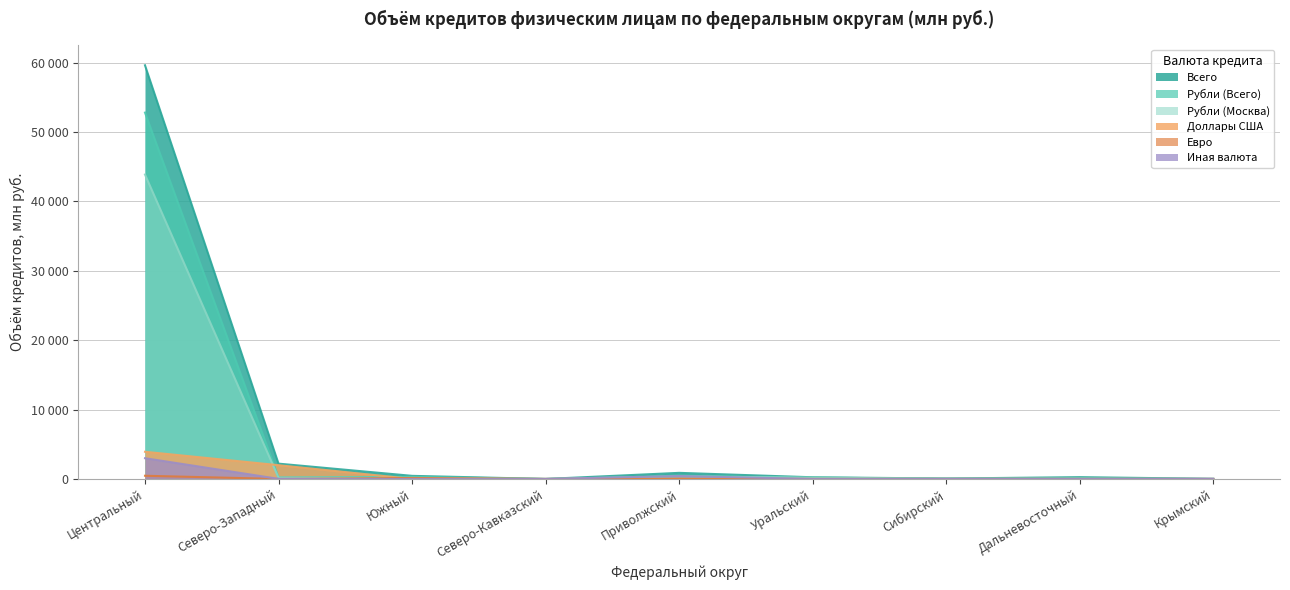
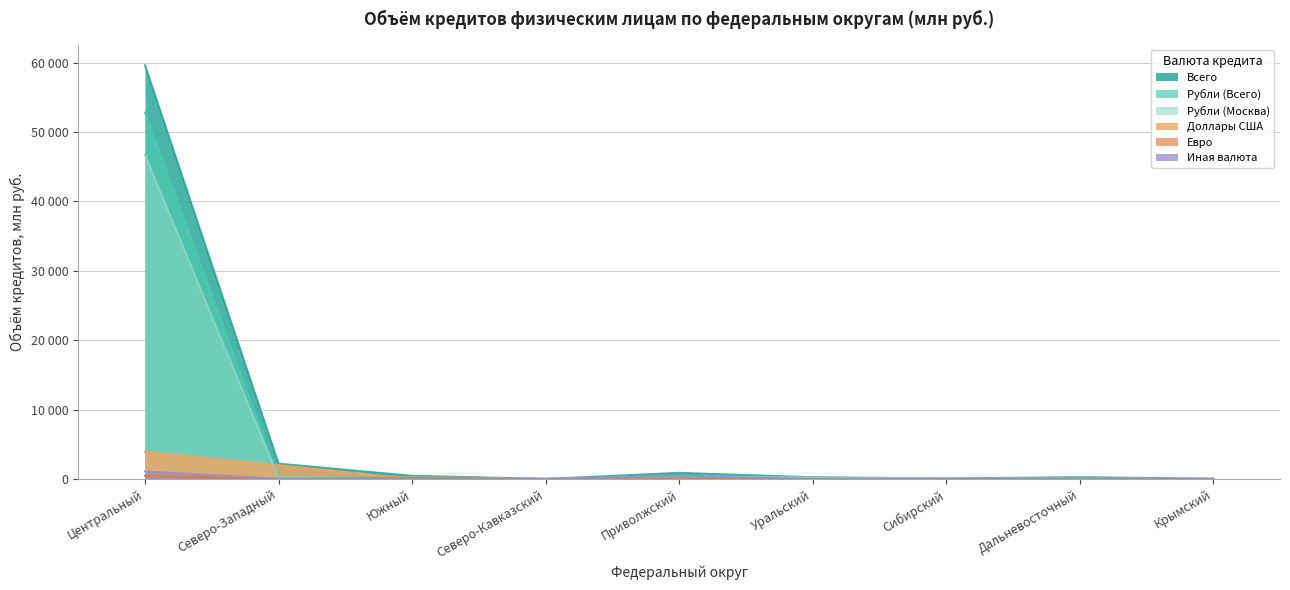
Рубли (Москва), Центральный: 44000 -> 47000
Иная валюта, Центральный: 3000 -> 1000
